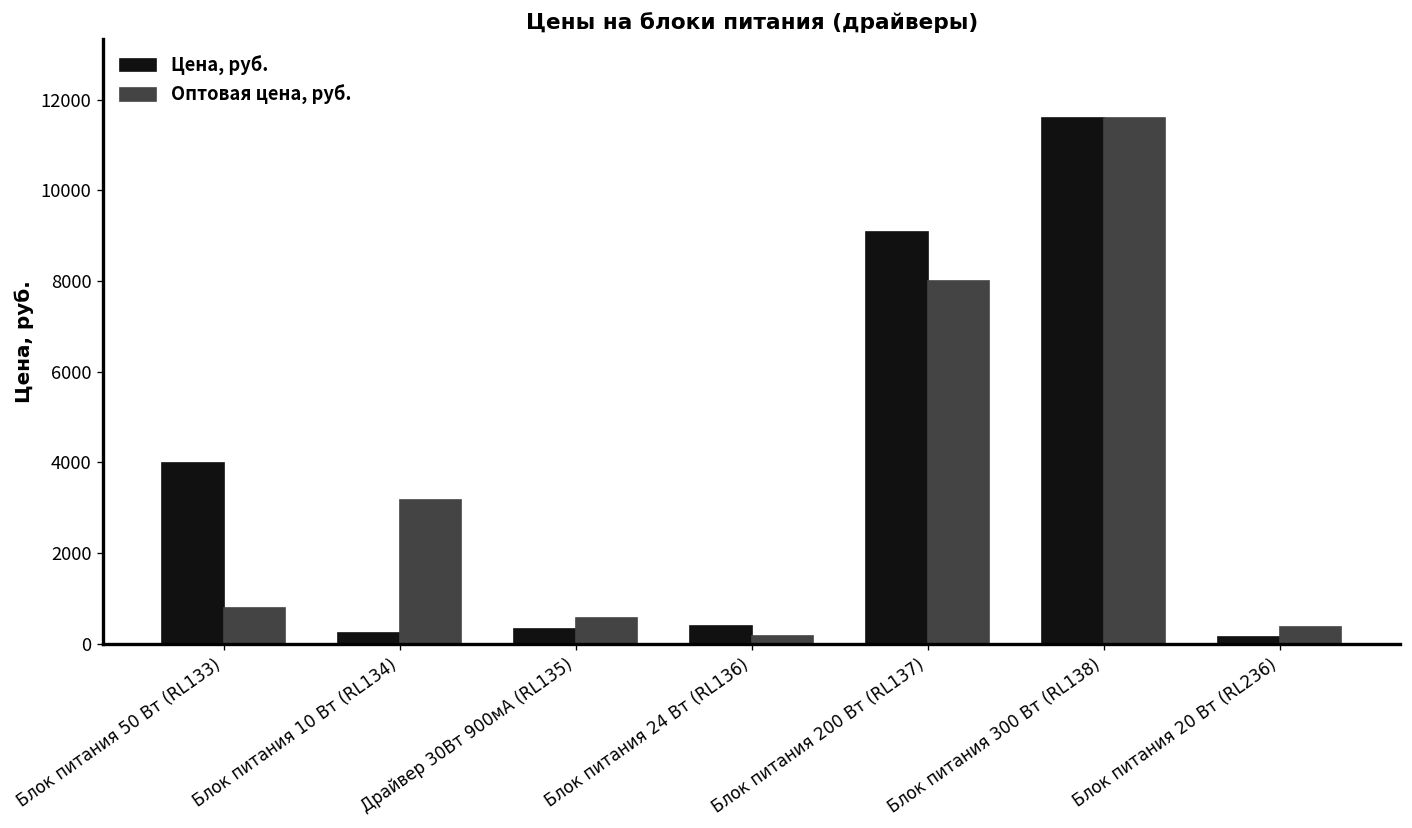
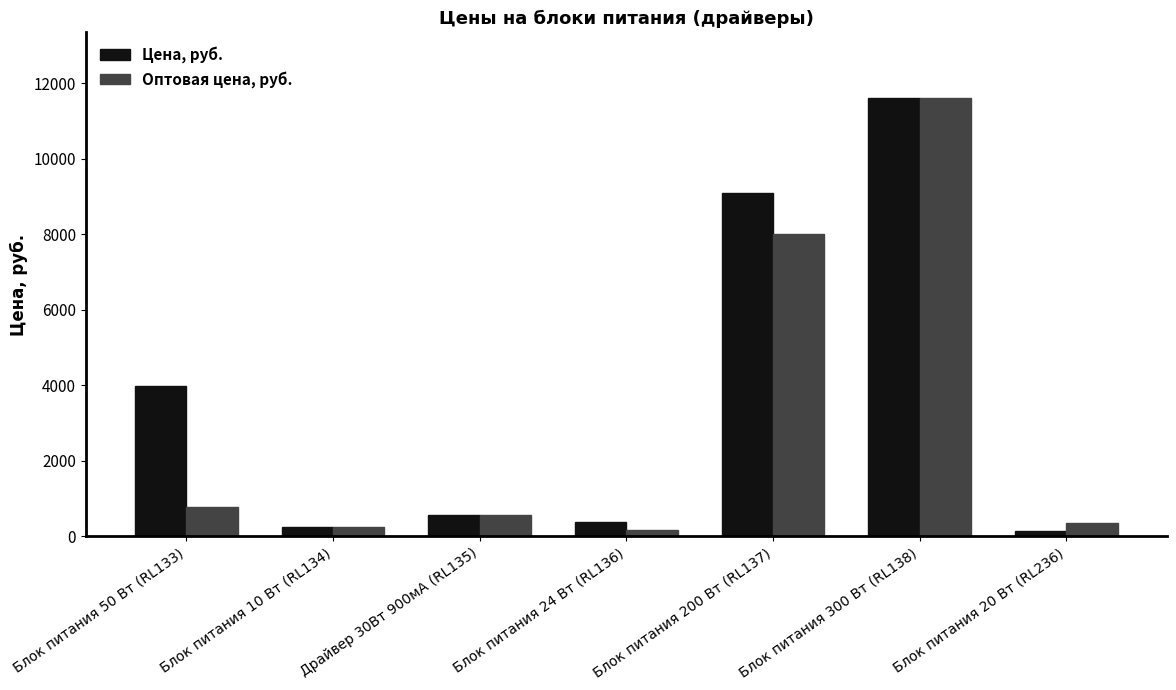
Оптовая цена, руб., Блок питания 10 Вт (RL134): 3200 -> 200
Цена, руб., Драйвер 30Вт 900мА (RL135): 300 -> 600
